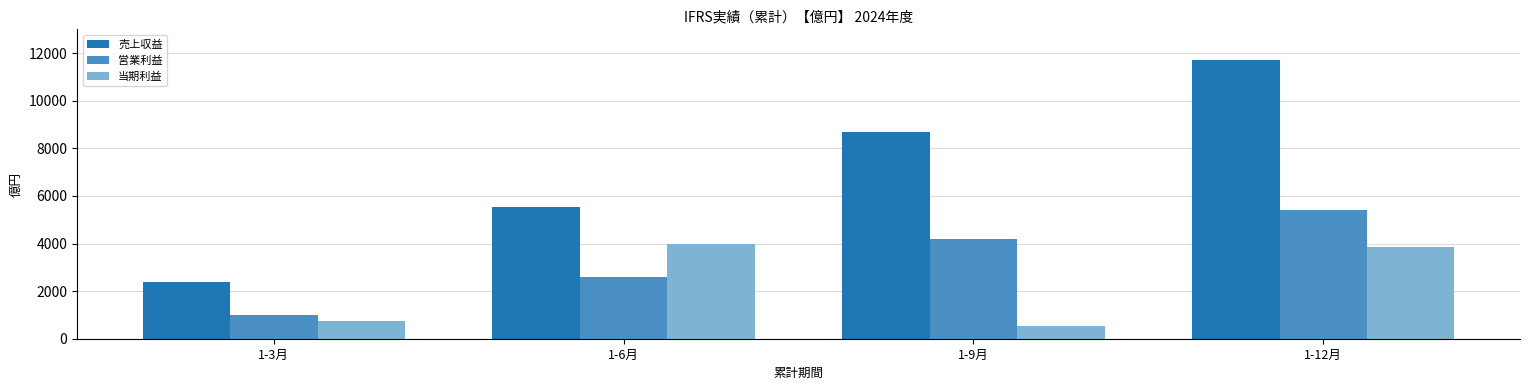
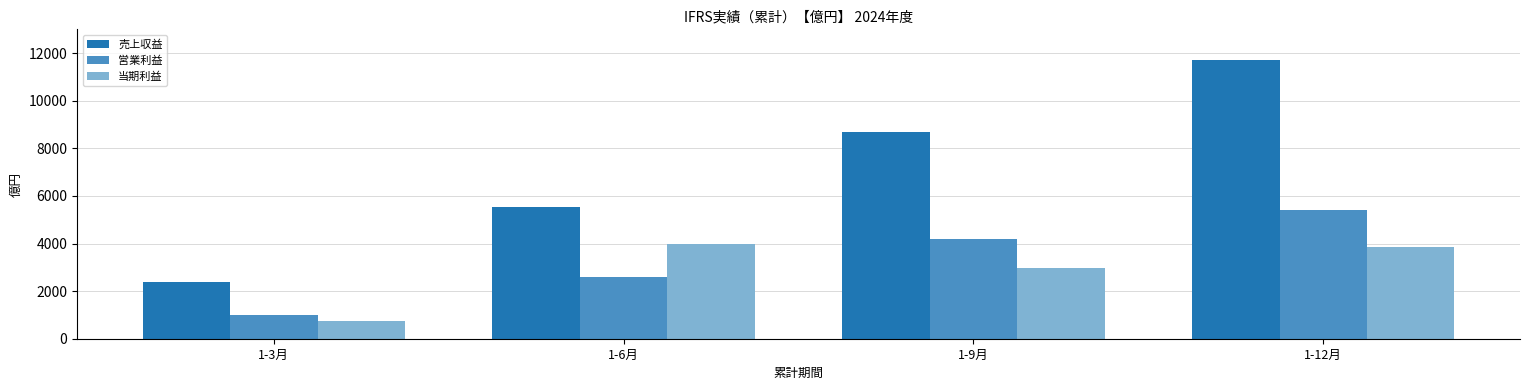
当期利益, 1-9月: 500 -> 3000
